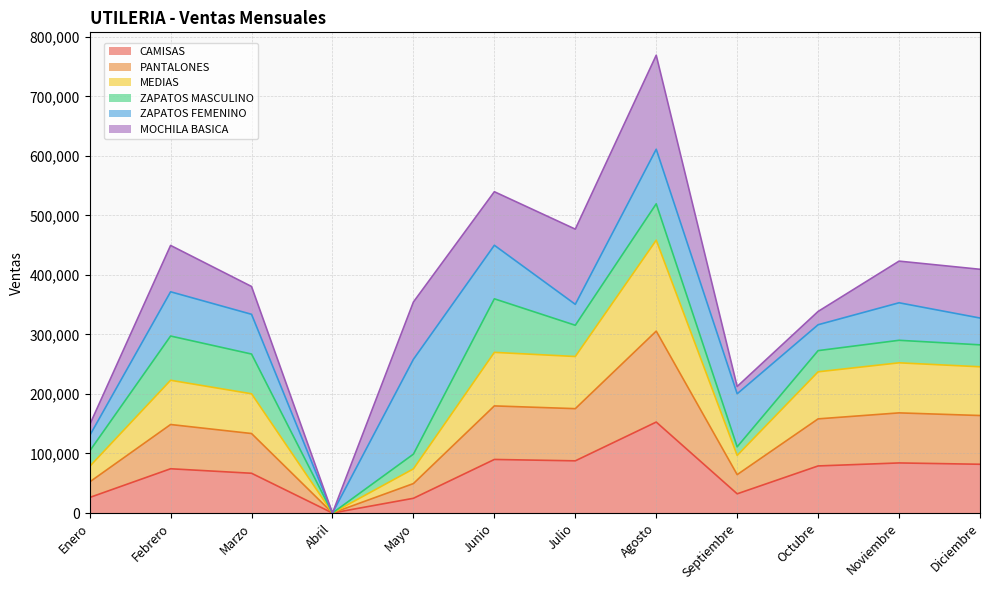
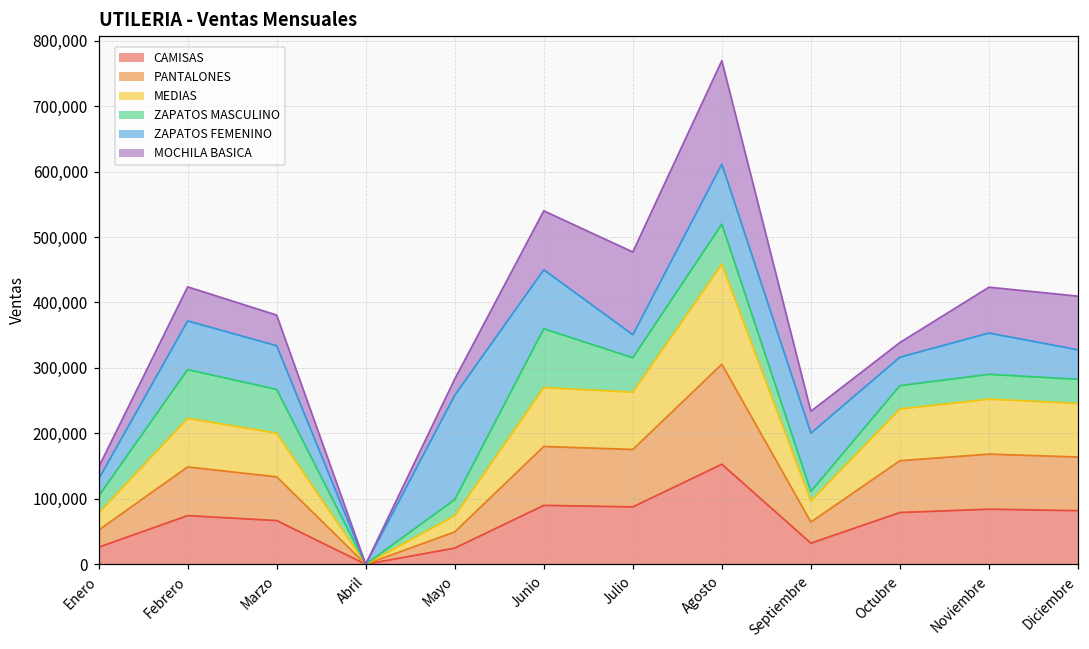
MOCHILA BASICA, Febrero: 80,000 -> 50,000
MOCHILA BASICA, Mayo: 100,000 -> 20,000
MOCHILA BASICA, Septiembre: 10,000 -> 30,000
